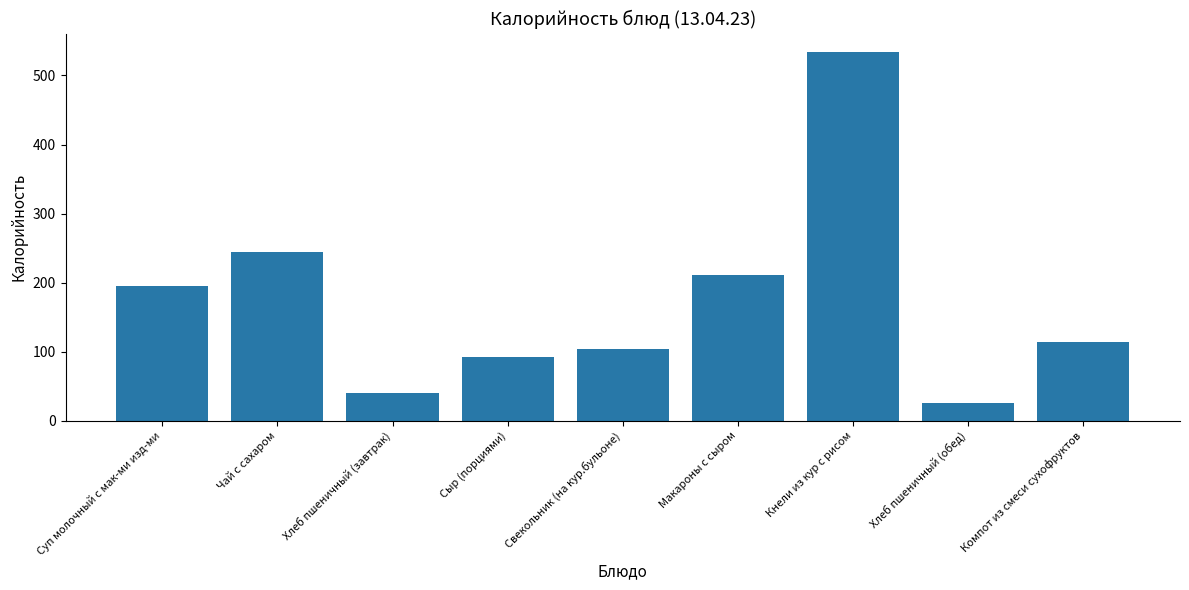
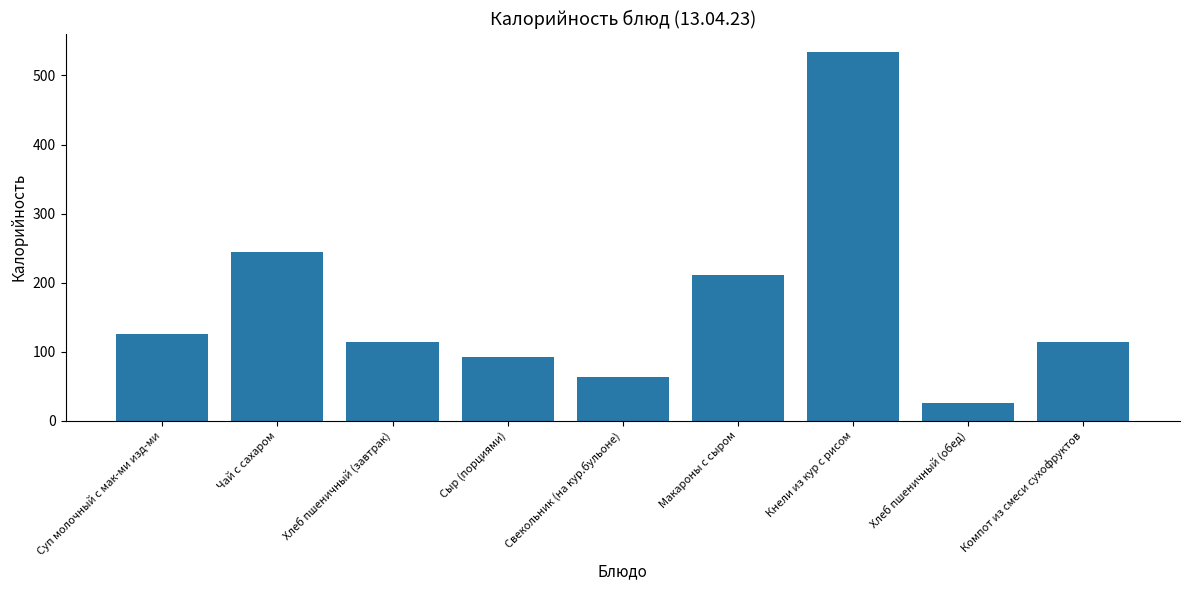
Суп молочный с мак-ми изд-ми: 200 -> 130
Хлеб пшеничный (завтрак): 40 -> 110
Свекольник (на кур.бульоне): 100 -> 60
